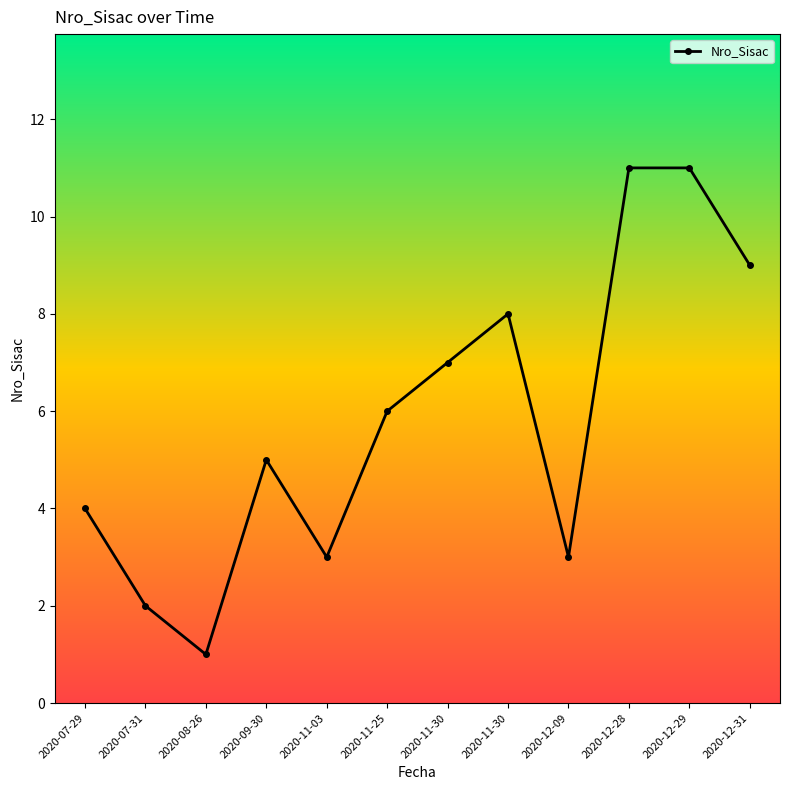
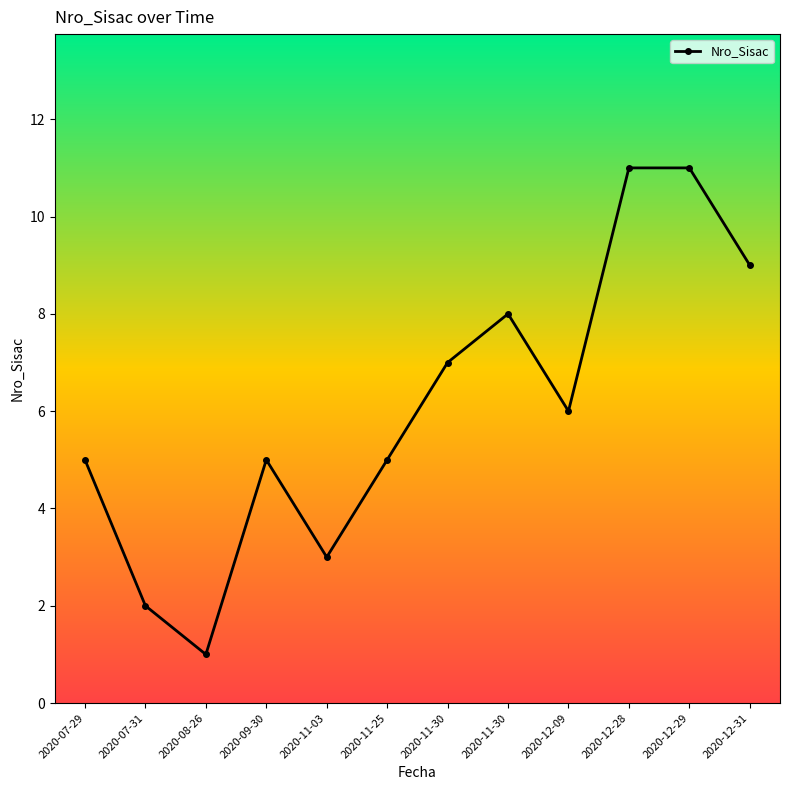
2020-07-29: 4 -> 5
2020-11-25: 6 -> 5
2020-12-09: 3 -> 6
